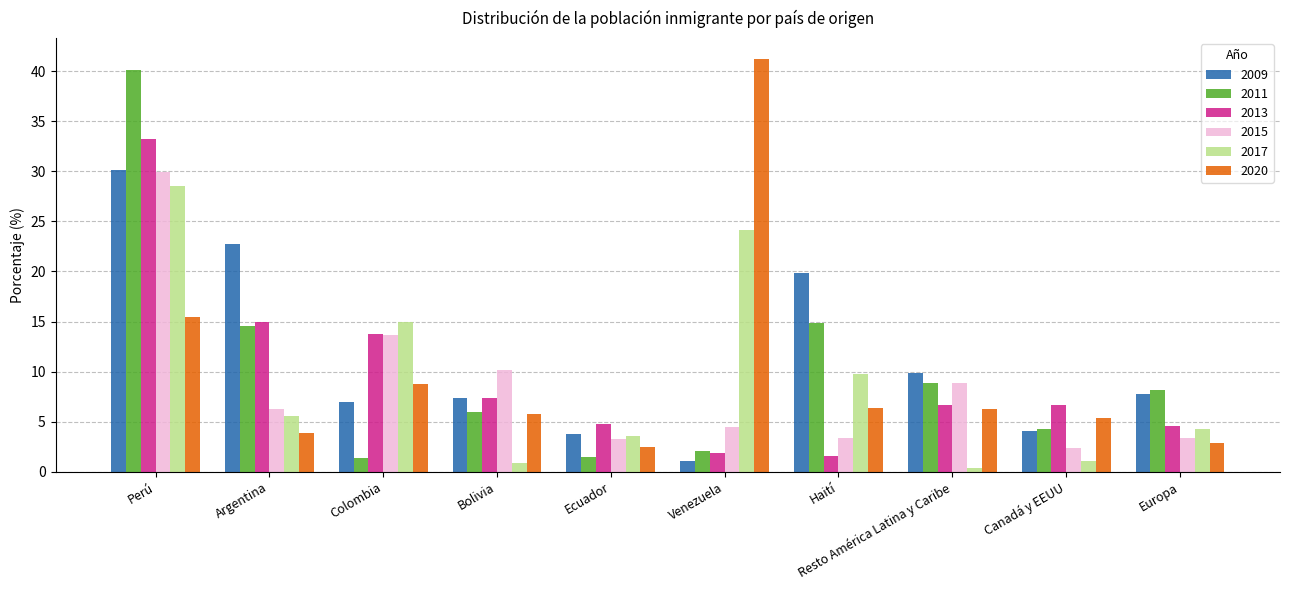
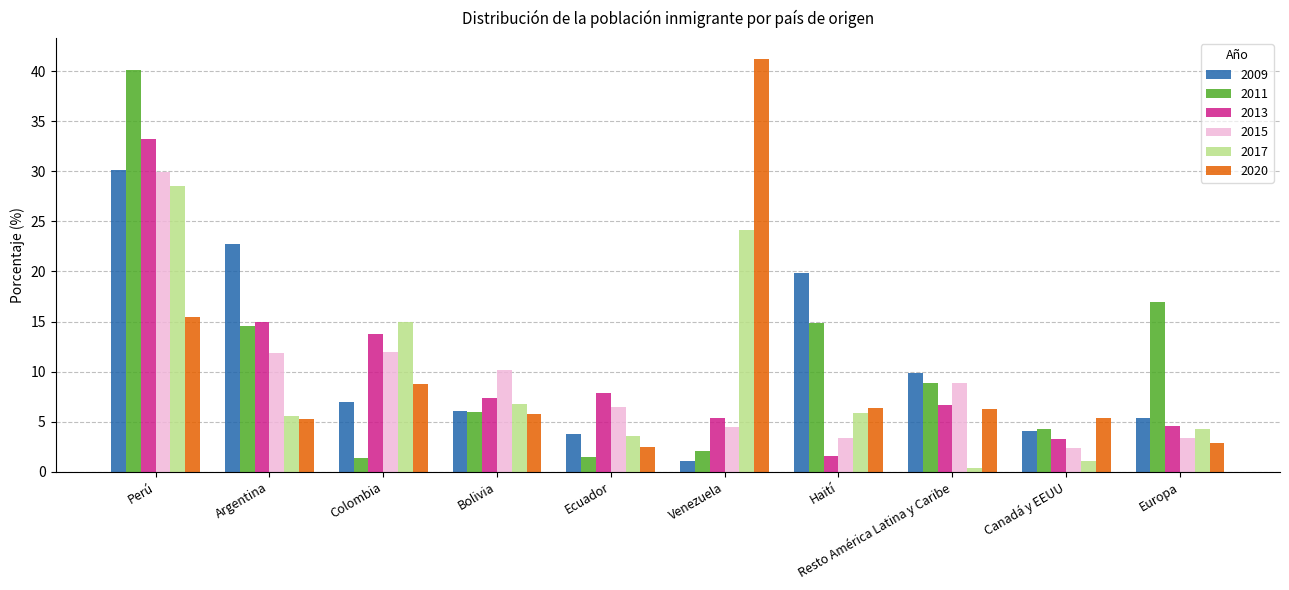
2015, Argentina: 6.3 -> 11.9
2020, Argentina: 3.9 -> 5.3
2015, Colombia: 13.6 -> 12.0
2009, Bolivia: 7.4 -> 6.1
2017, Bolivia: 0.9 -> 6.8
2013, Ecuador: 4.8 -> 7.9
2015, Ecuador: 3.3 -> 6.5
2013, Venezuela: 1.9 -> 5.4
2017, Haití: 9.8 -> 5.9
2013, Canadá y EEUU: 6.7 -> 3.3
2009, Europa: 7.8 -> 5.3
2011, Europa: 8.1 -> 17.0
